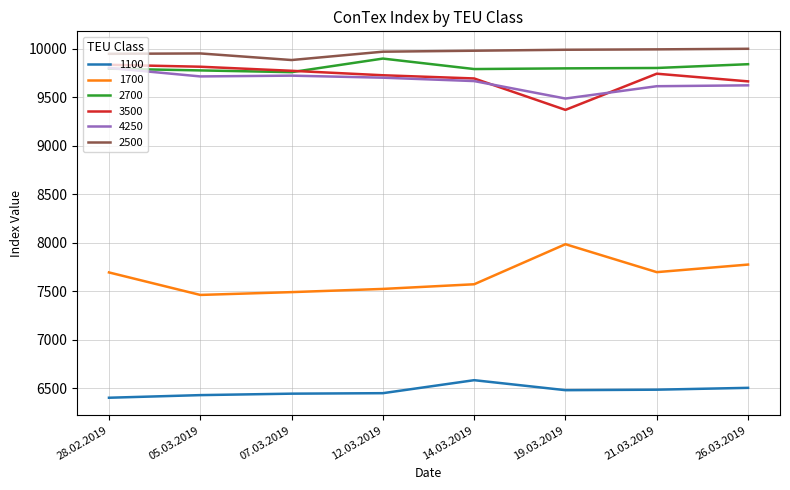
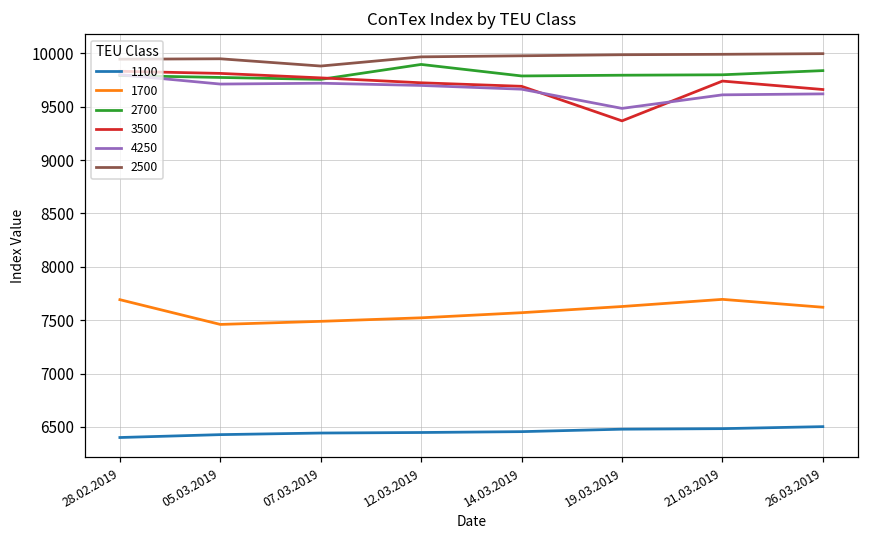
1100, 14.03.2019: 6600 -> 6500
1700, 19.03.2019: 8000 -> 7600
1700, 26.03.2019: 7800 -> 7600
